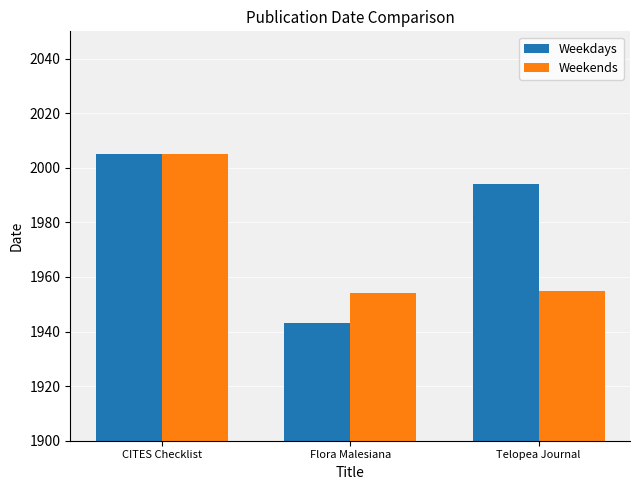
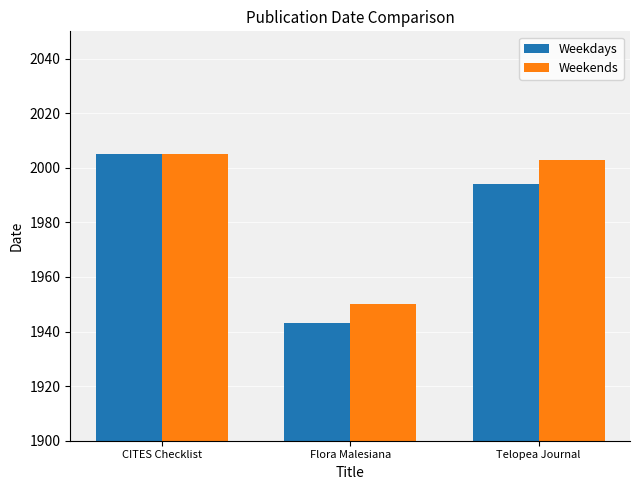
Weekends, Flora Malesiana: 1954 -> 1950
Weekends, Telopea Journal: 1955 -> 2003
